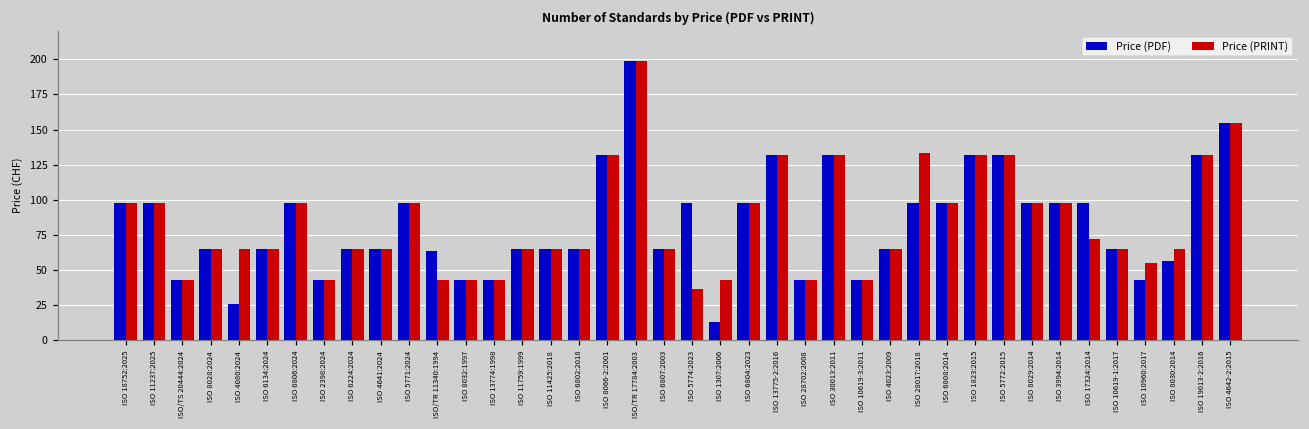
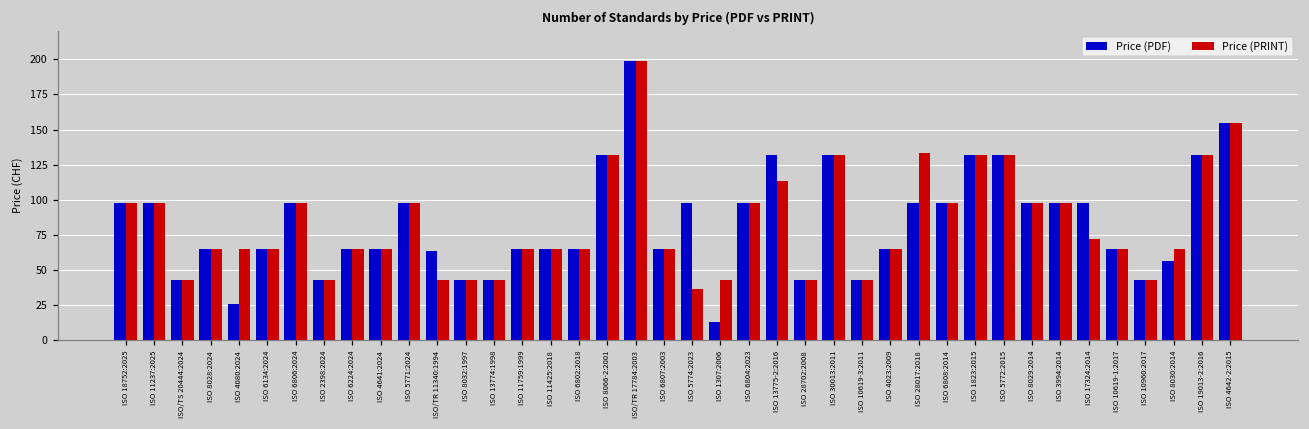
Price (PRINT), ISO 13775-2:2016: 132 -> 114
Price (PRINT), ISO 10960:2017: 55 -> 43
